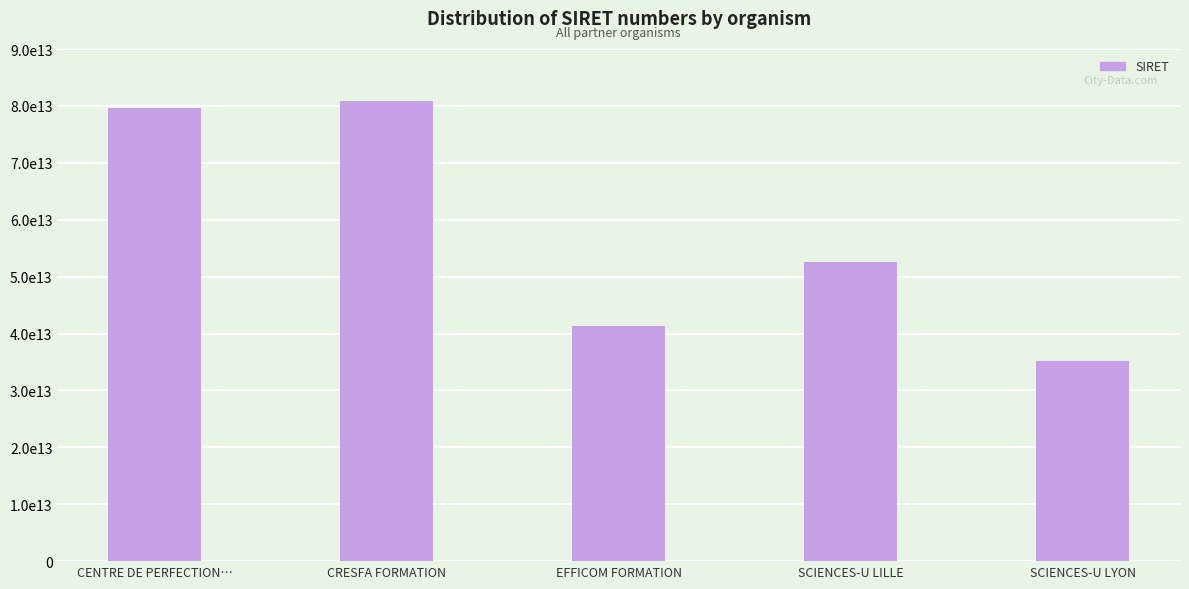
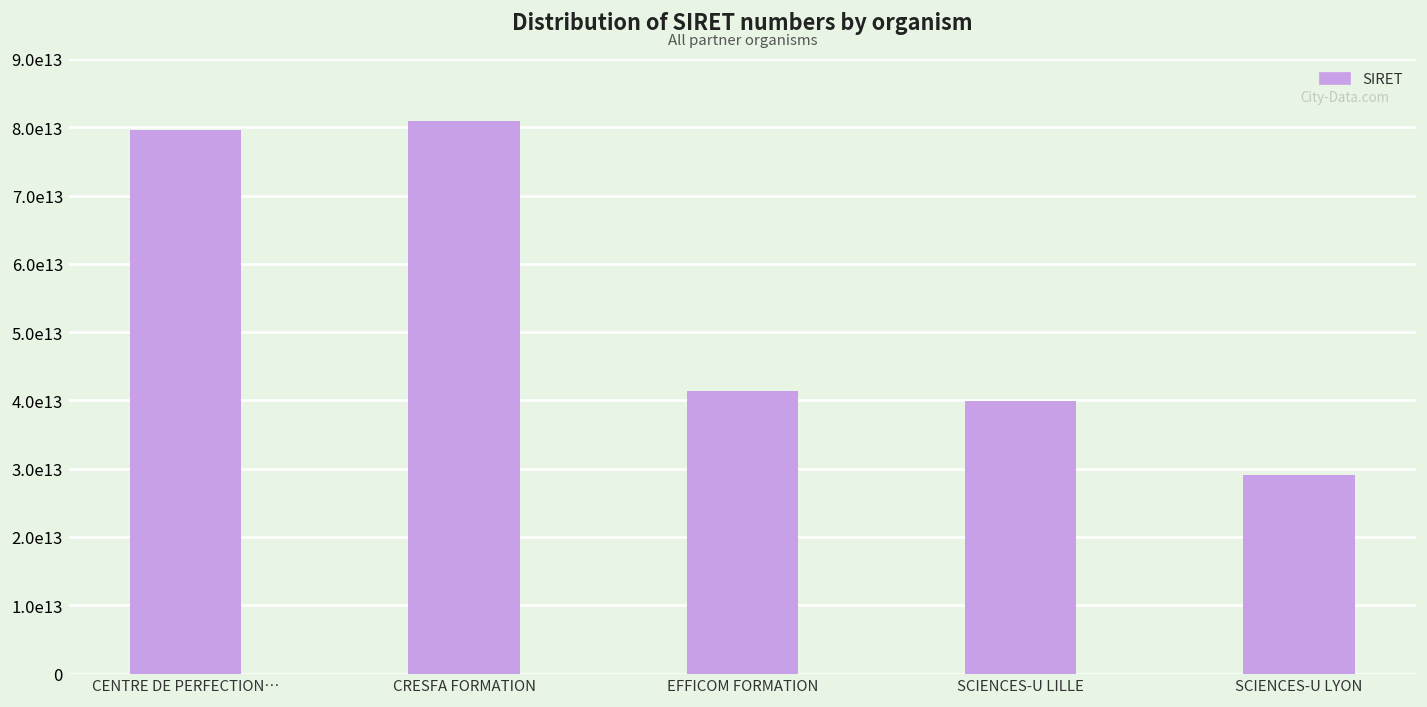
SCIENCES-U LILLE: 53000000000000 -> 40000000000000
SCIENCES-U LYON: 35000000000000 -> 29000000000000
